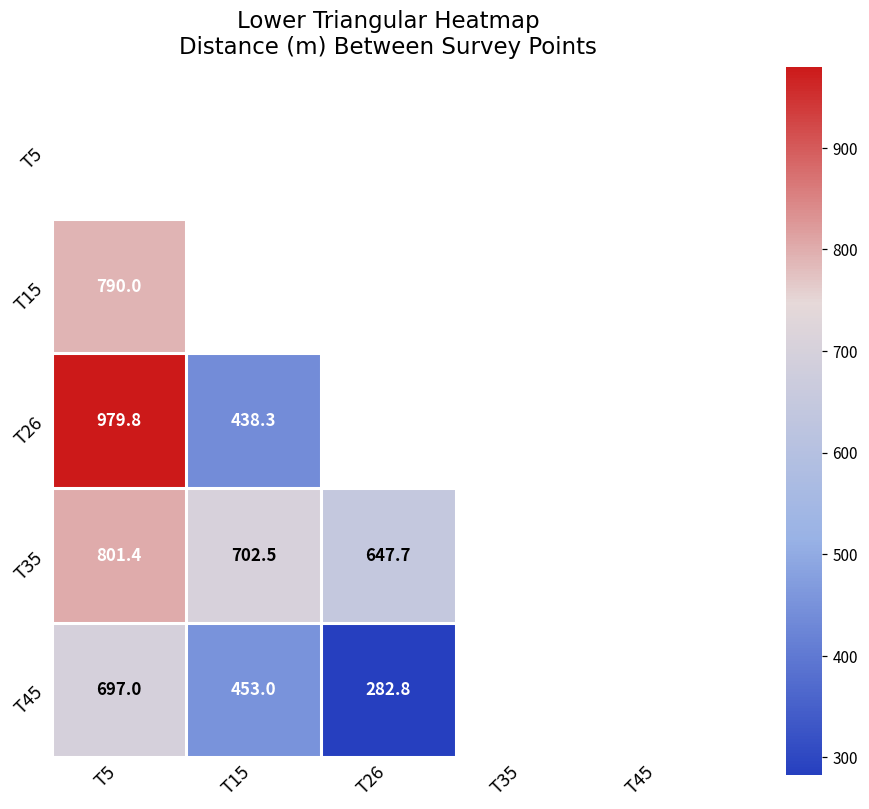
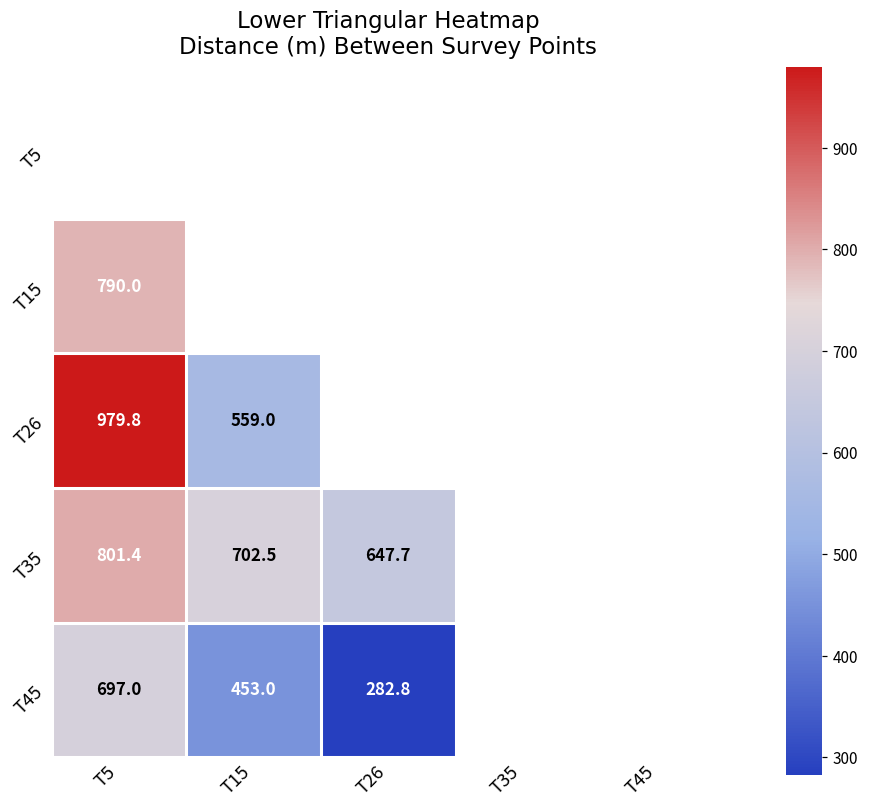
T26, T15: 438.3 -> 559.0
